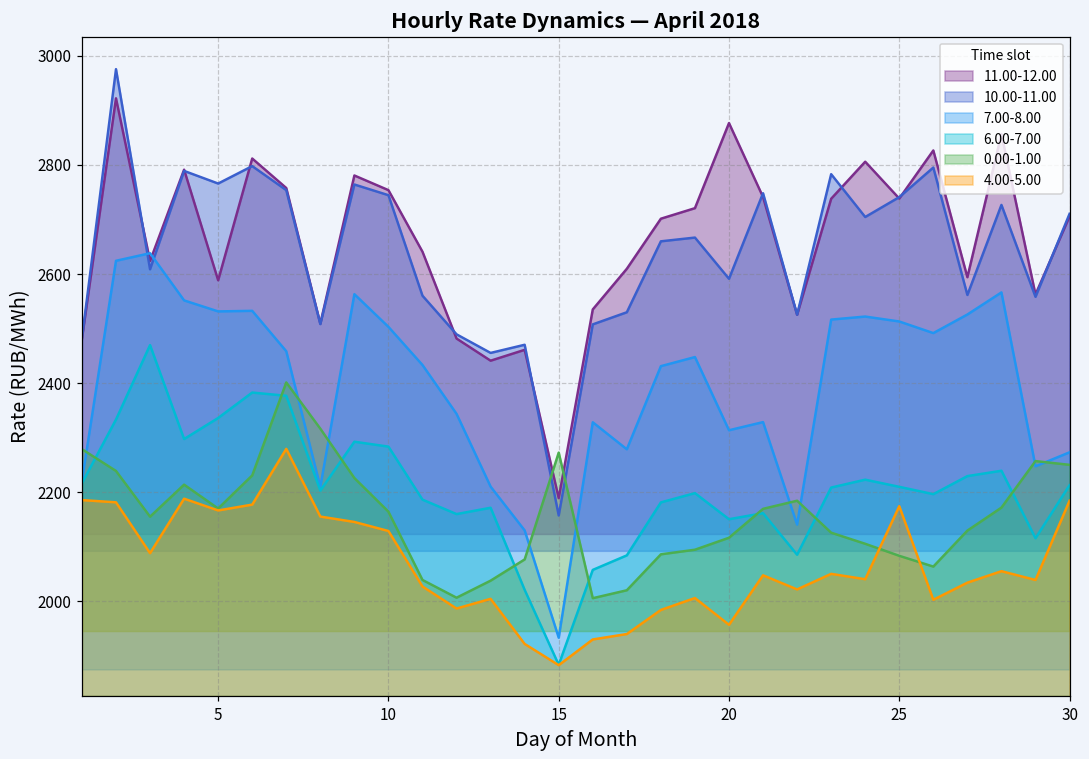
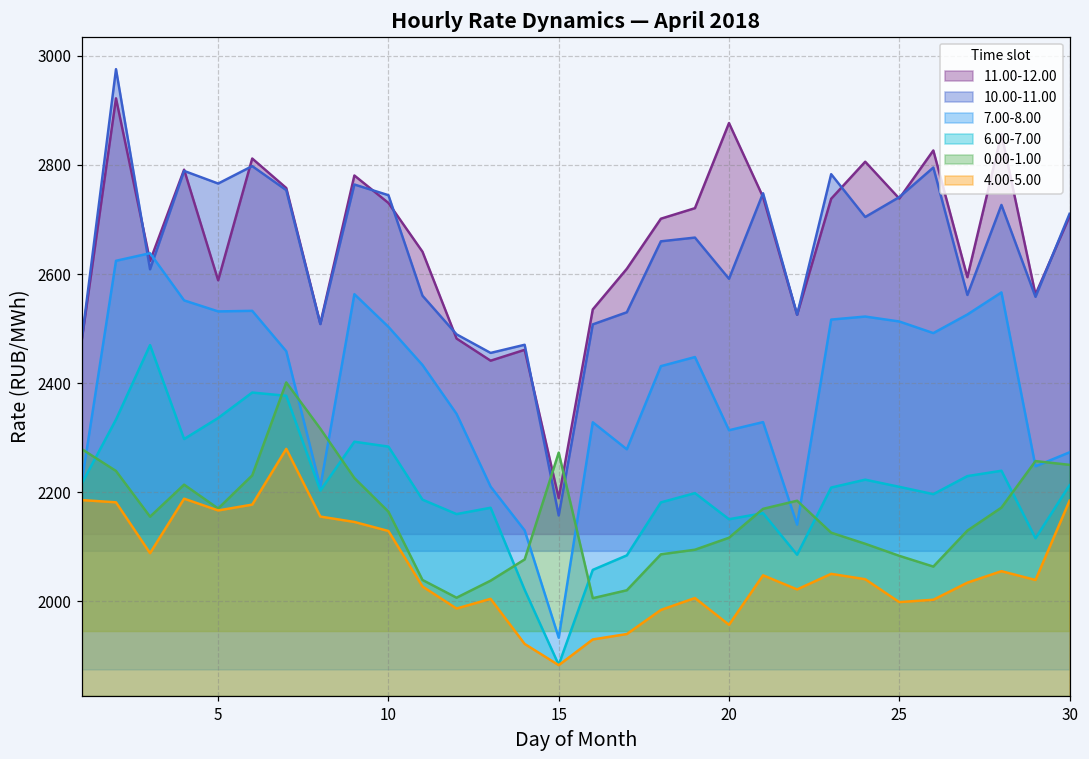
11.00-12.00, 10: 2750 -> 2730
4.00-5.00, 25: 2170 -> 2000
